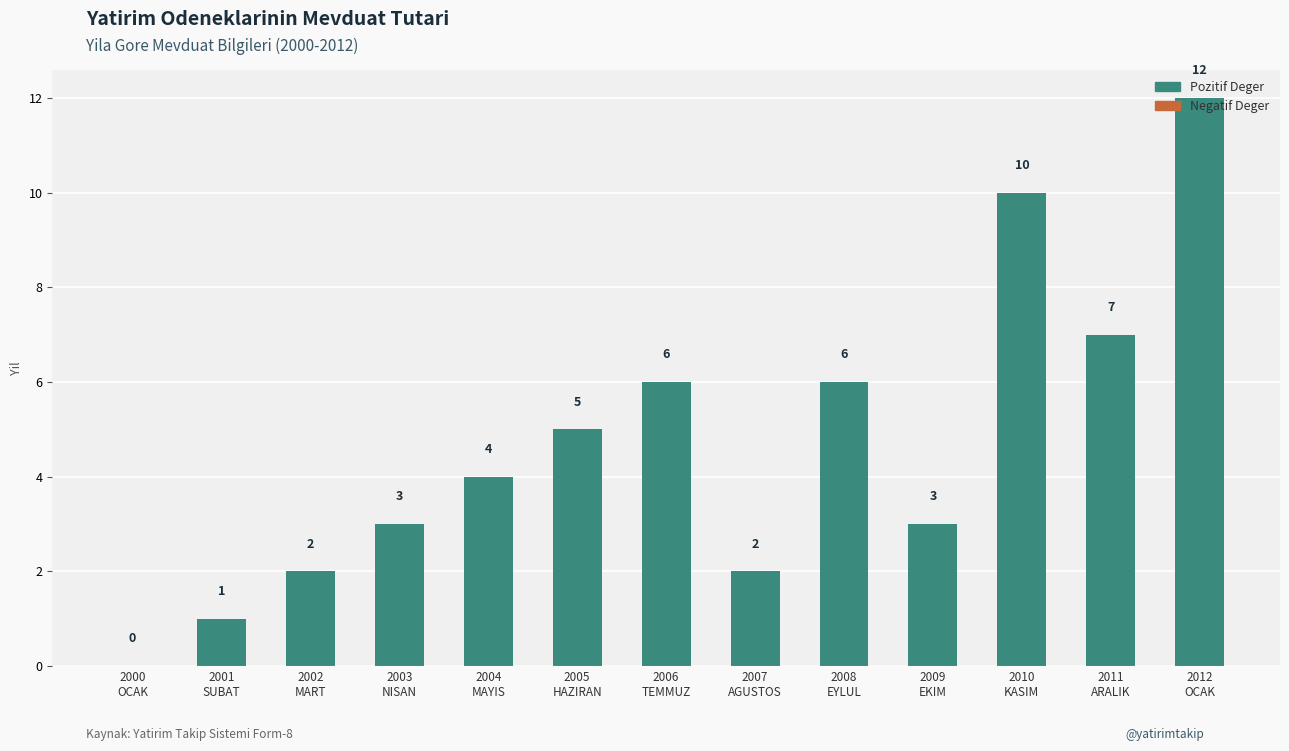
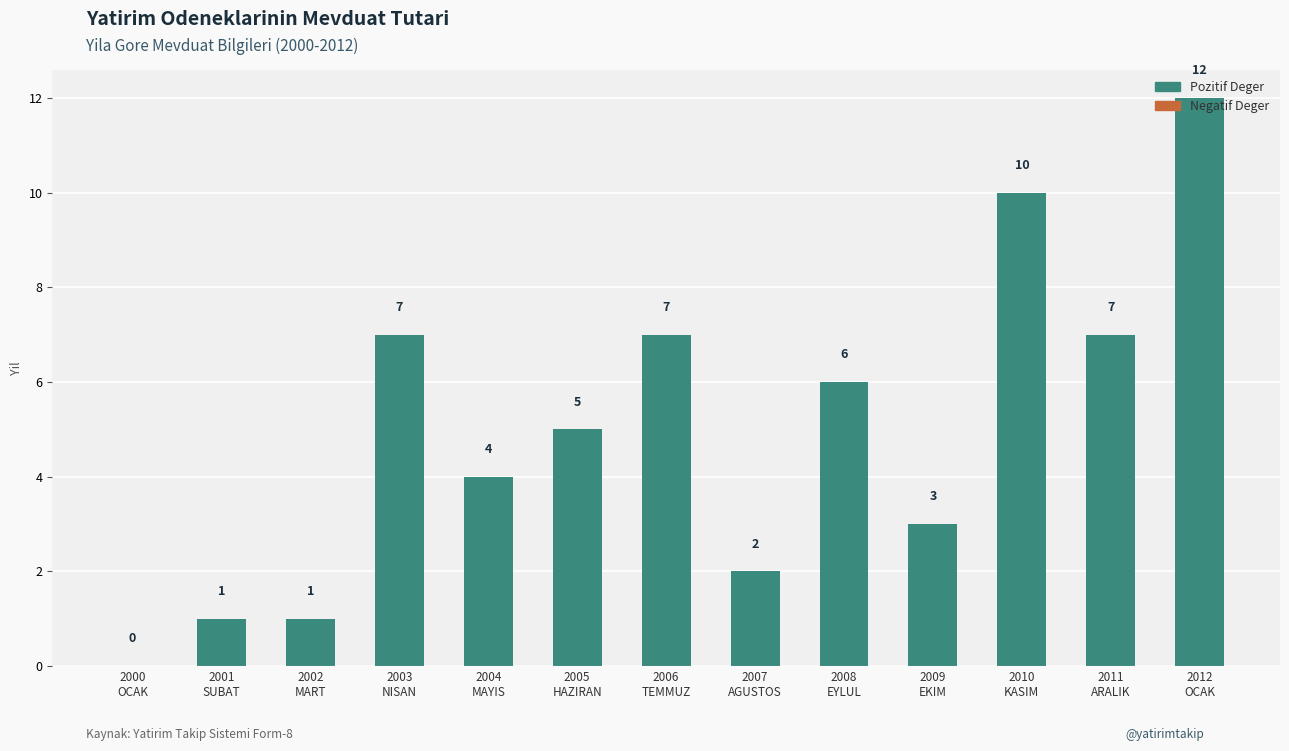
2002 MART: 2 -> 1
2003 NISAN: 3 -> 7
2006 TEMMUZ: 6 -> 7
